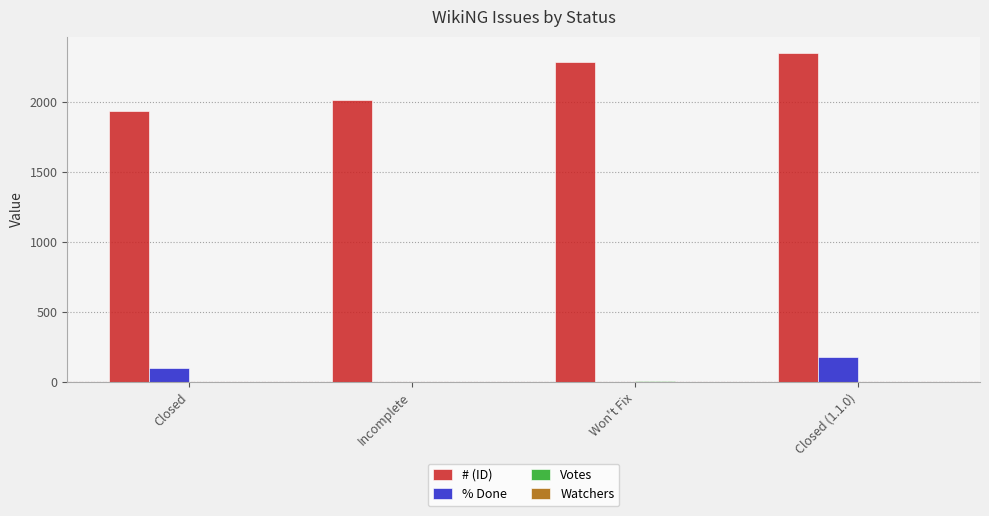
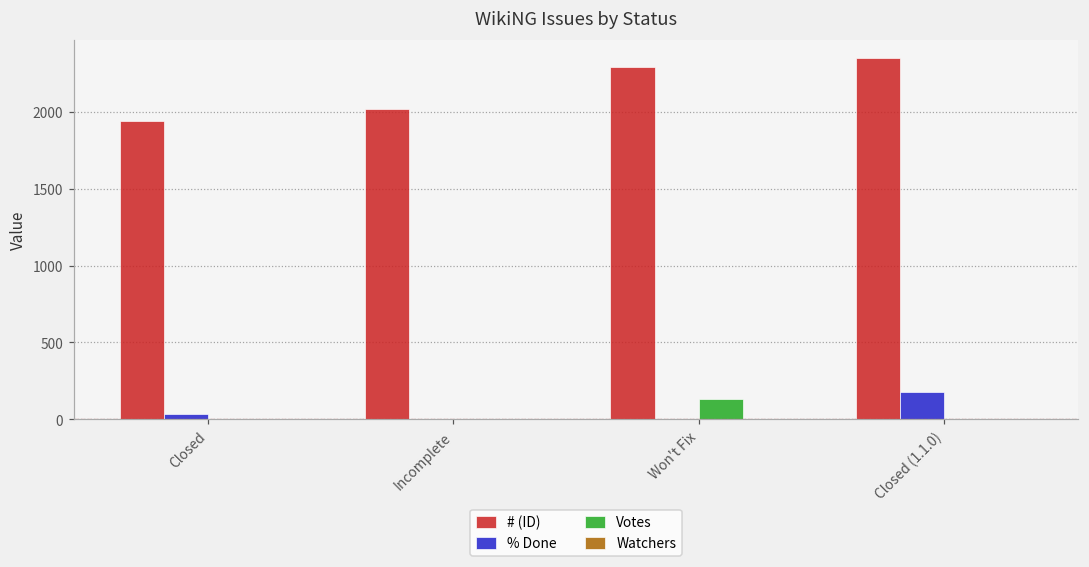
% Done, Closed: 100 -> 40
Votes, Won't Fix: 0 -> 130
